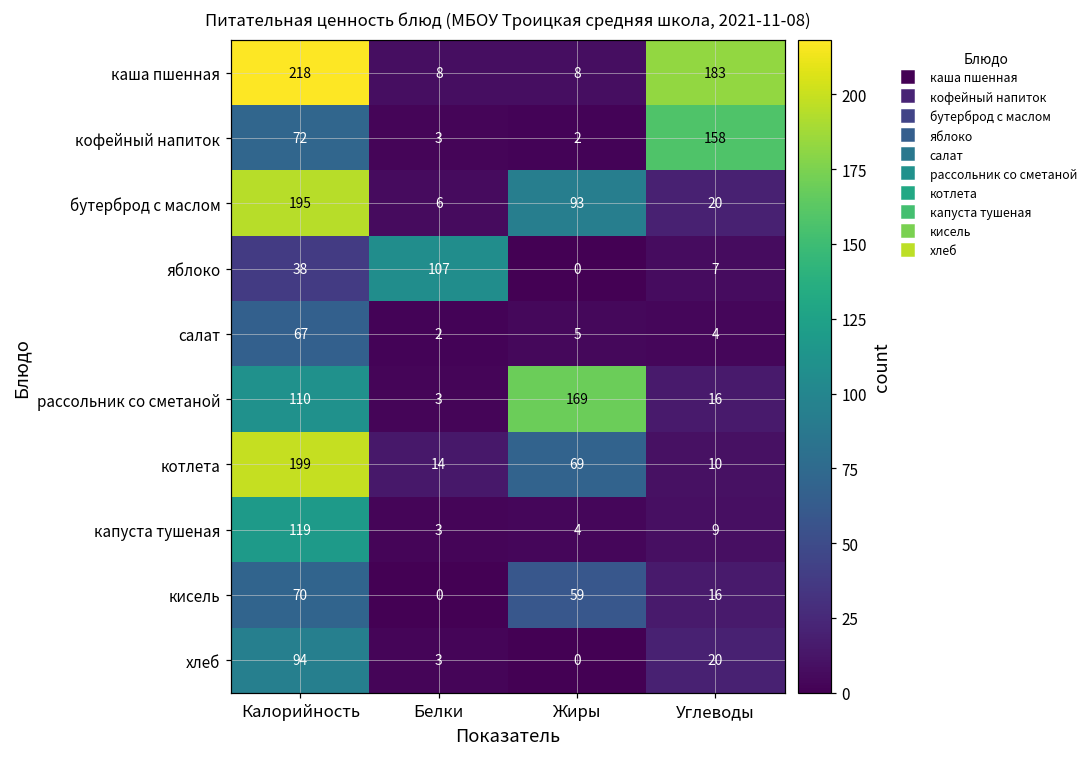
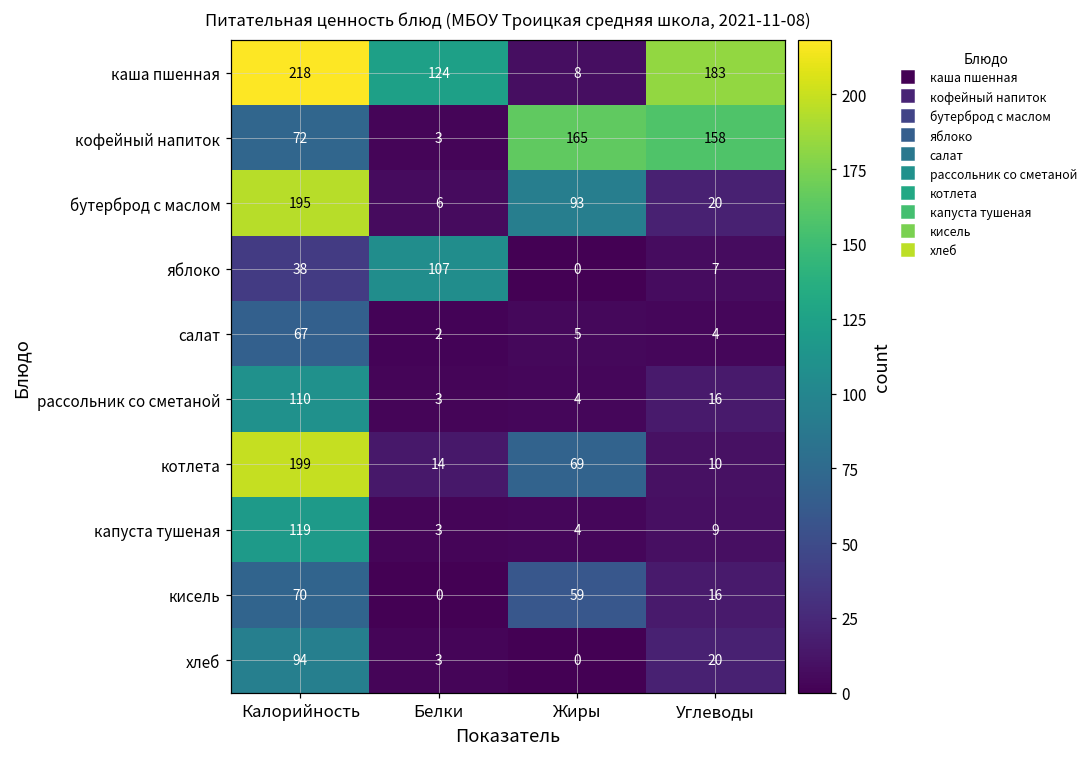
каша пшенная, Белки: 8 -> 124
кофейный напиток, Жиры: 2 -> 165
рассольник со сметаной, Жиры: 169 -> 4
